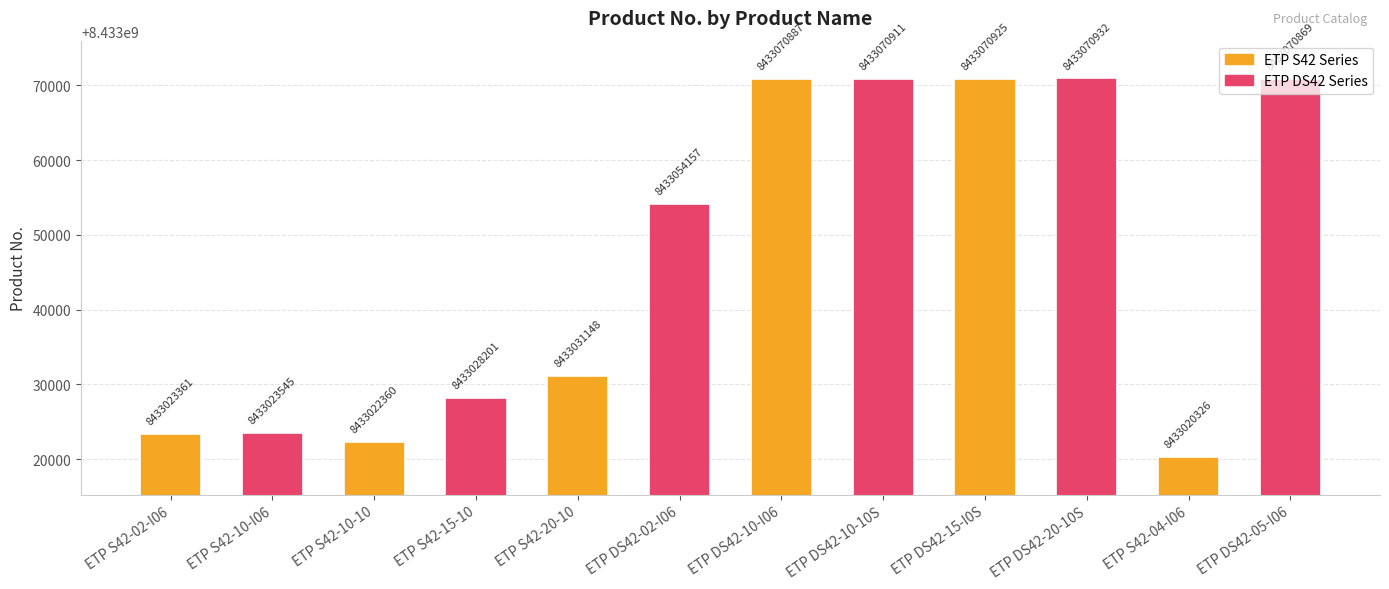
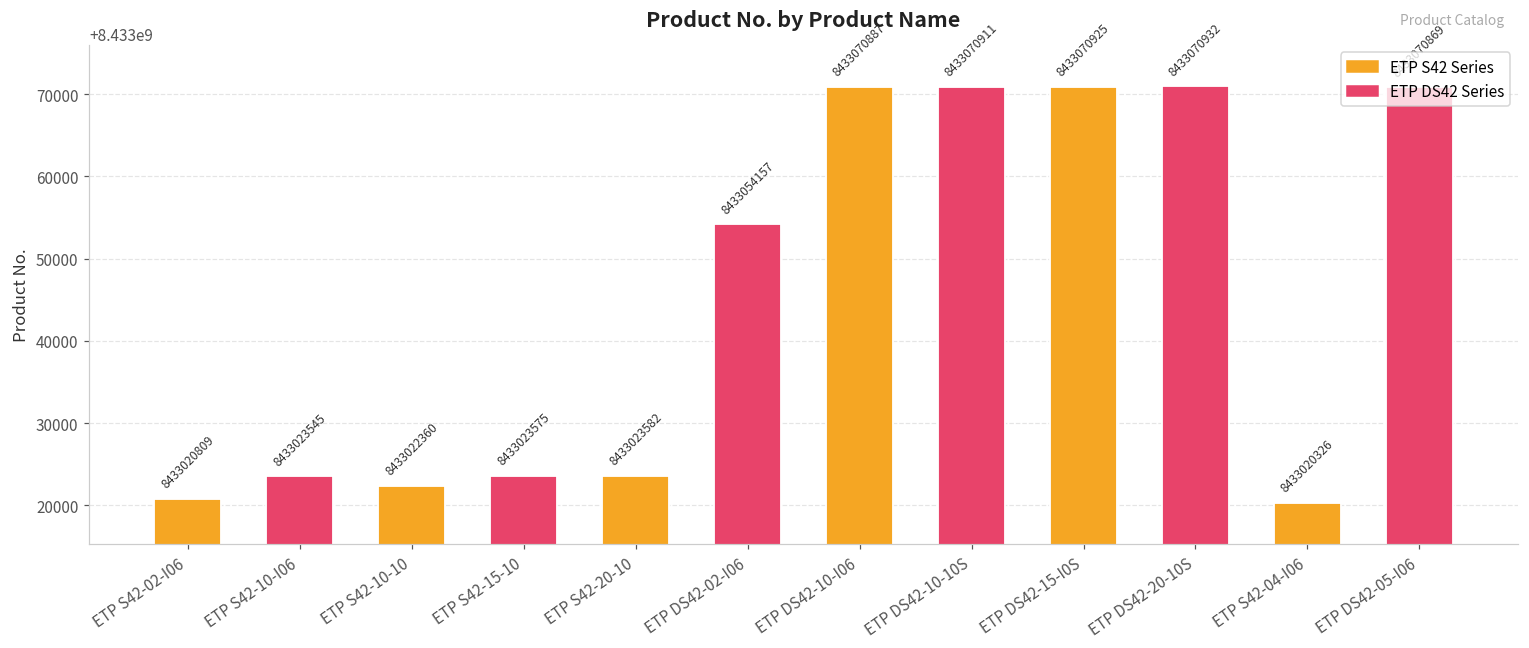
ETP S42-02-I06: 8433023361 -> 8433020809
ETP S42-15-10: 8433028201 -> 8433023575
ETP S42-20-10: 8433031148 -> 8433023582
